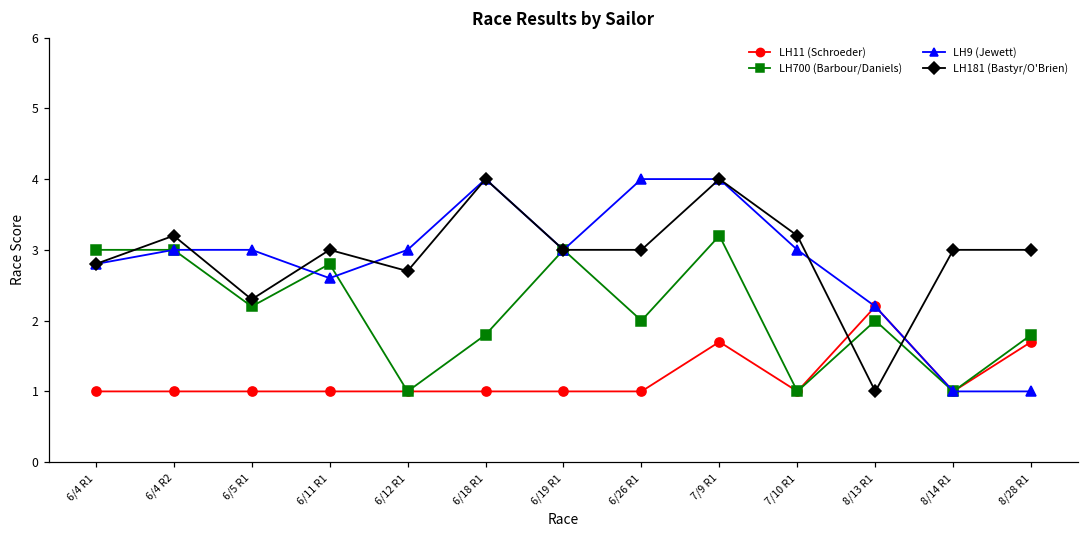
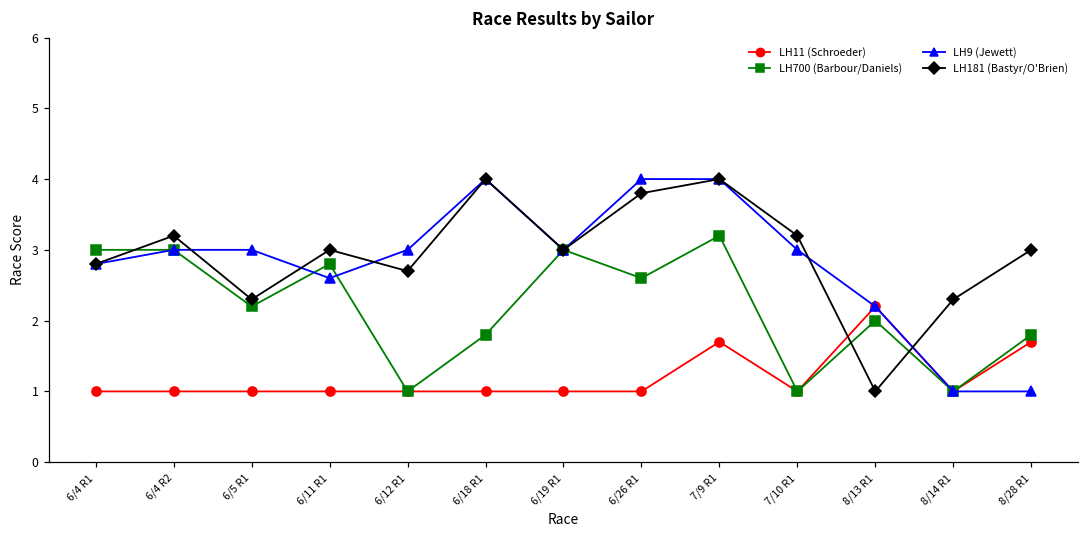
LH700 (Barbour/Daniels), 6/26 R1: 2.0 -> 2.6
LH181 (Bastyr/O'Brien), 6/26 R1: 3.0 -> 3.8
LH181 (Bastyr/O'Brien), 8/14 R1: 3.0 -> 2.3
